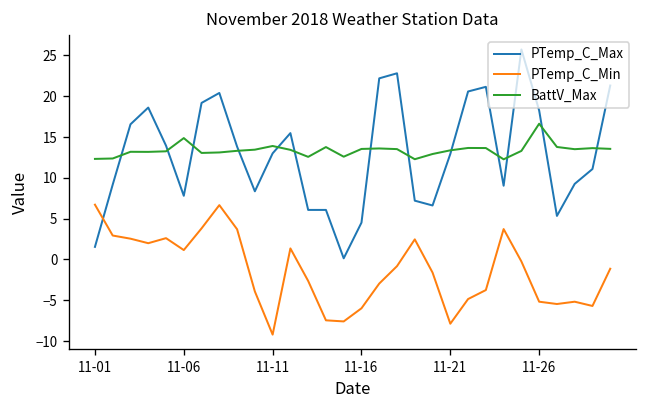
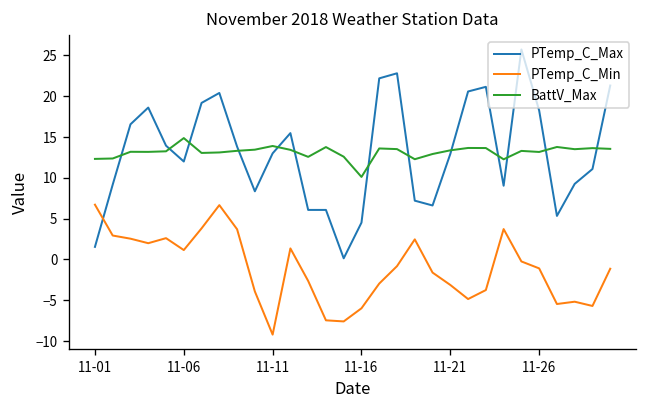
PTemp_C_Max, 11-06: 8 -> 12
BattV_Max, 11-16: 14 -> 10
PTemp_C_Min, 11-21: -8 -> -3
PTemp_C_Min, 11-26: -5 -> -1
BattV_Max, 11-26: 17 -> 13
